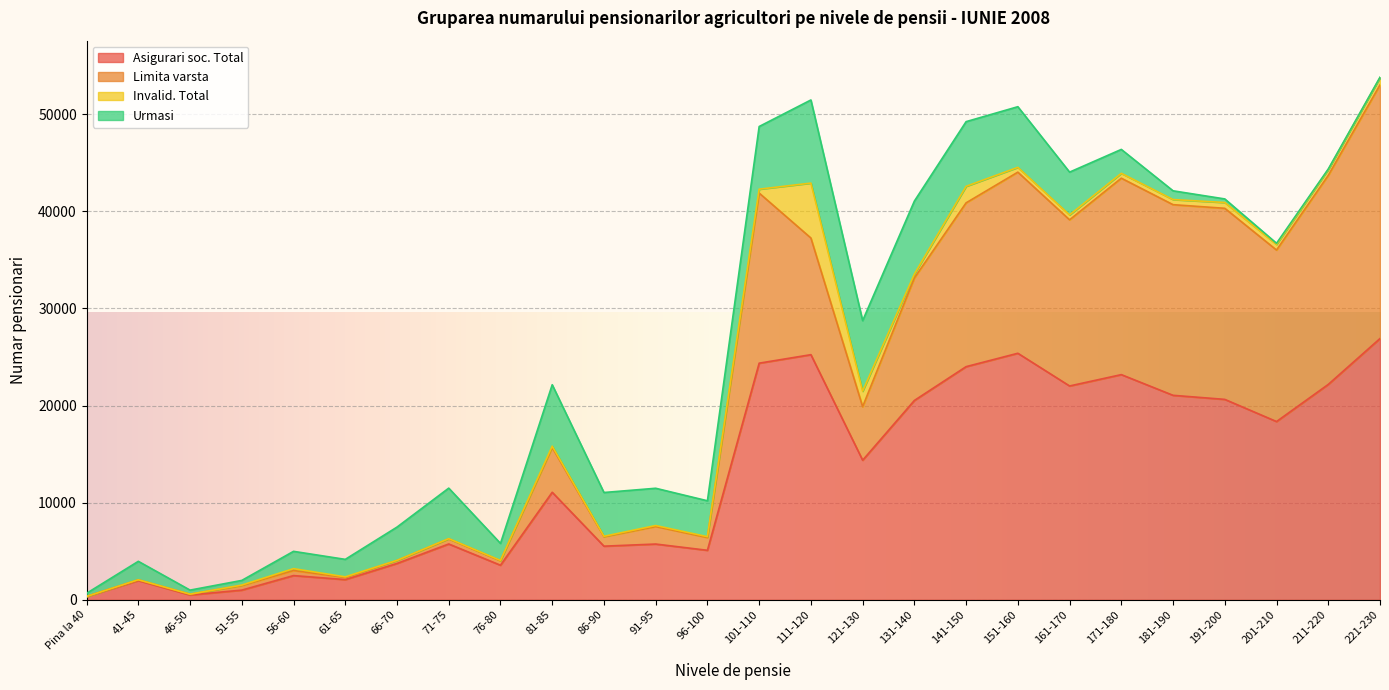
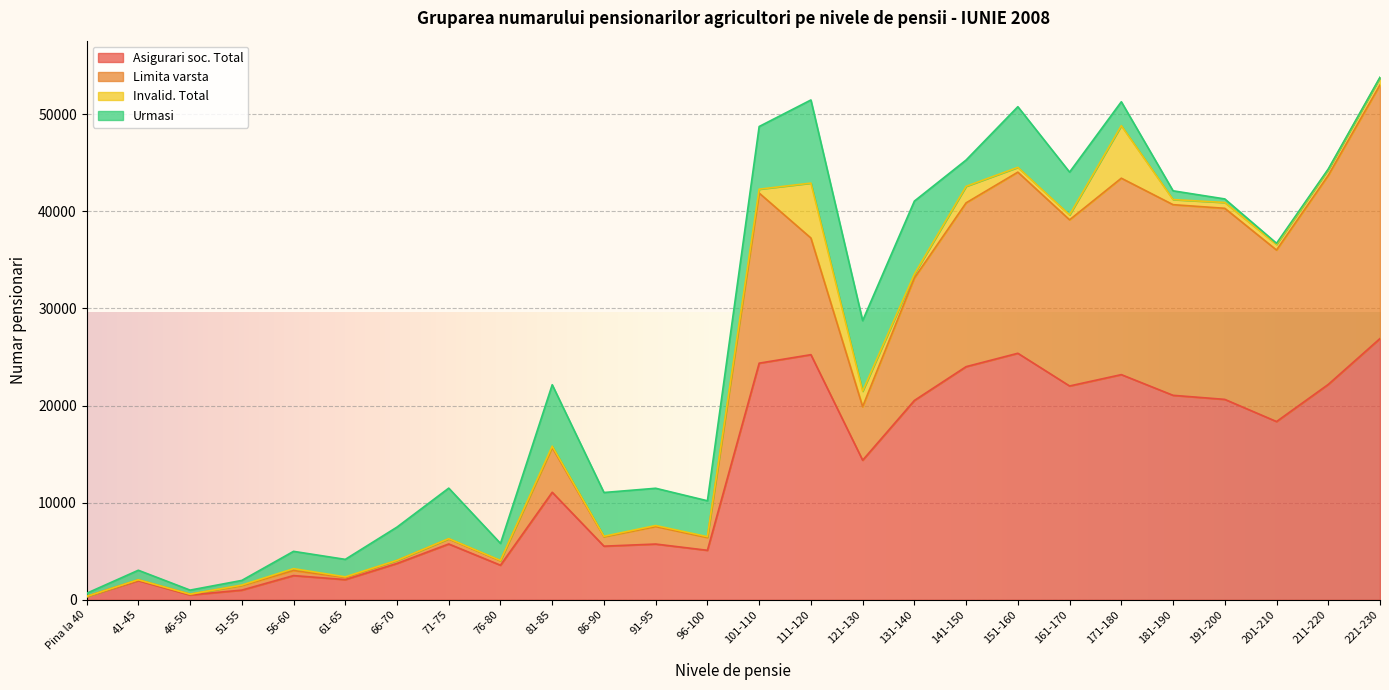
Urmasi, 41-45: 2000 -> 1000
Urmasi, 141-150: 7000 -> 3000
Invalid. Total, 171-180: 1000 -> 5000
